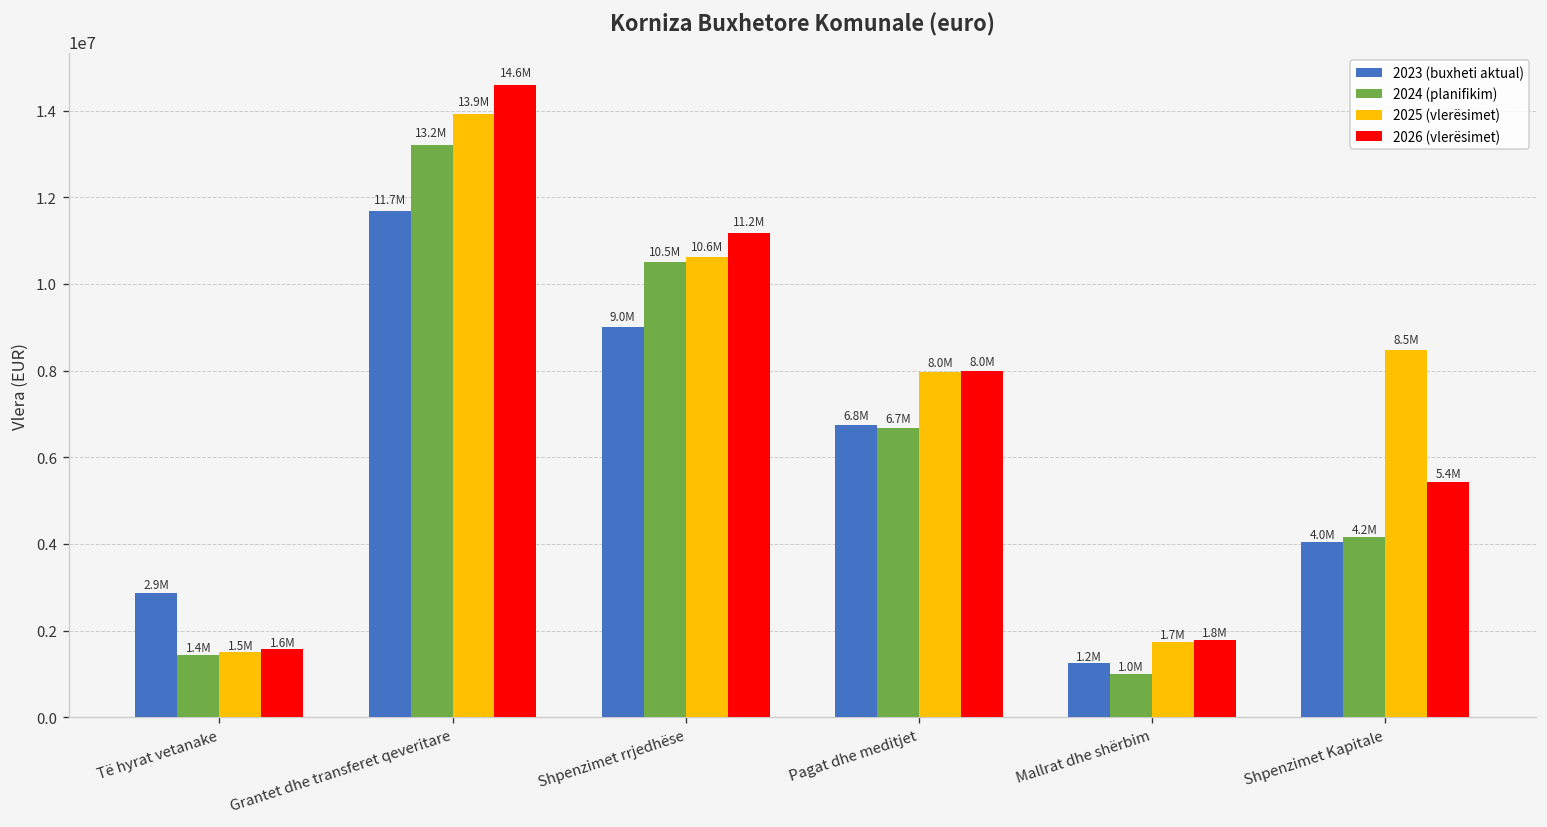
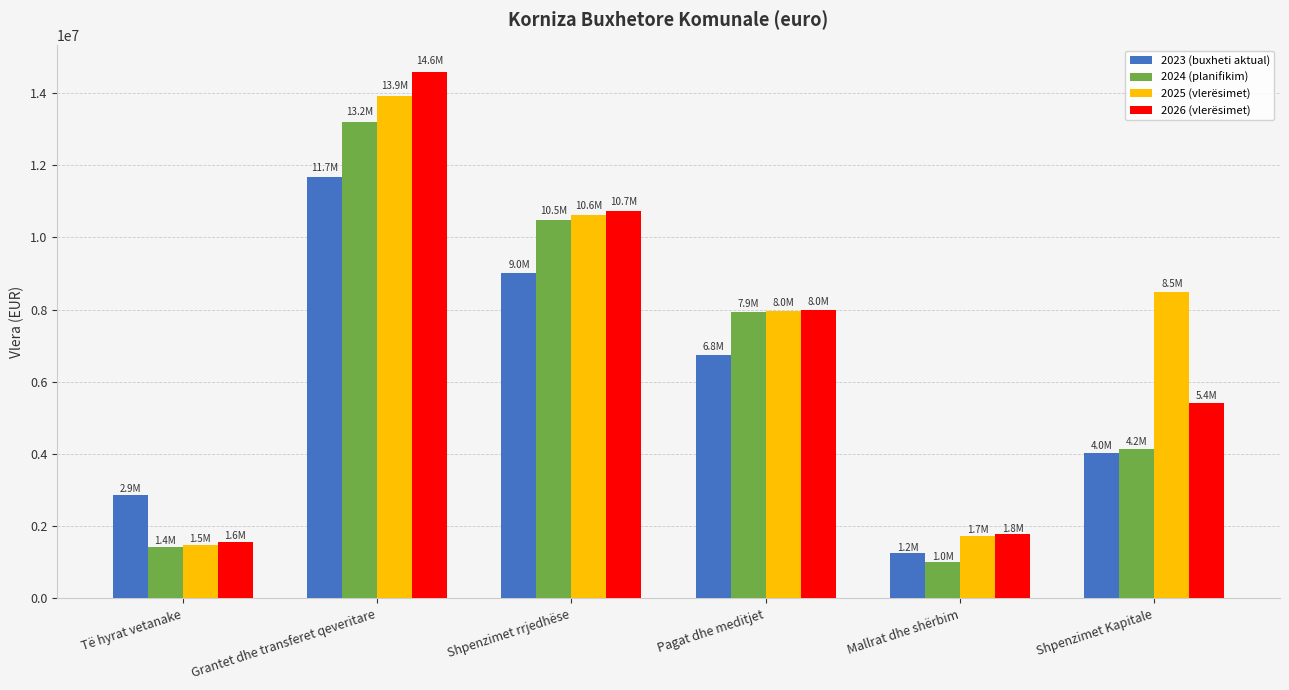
2026 (vlerësimet), Shpenzimet rrjedhëse: 11.2M -> 10.7M
2024 (planifikim), Pagat dhe meditjet: 6.7M -> 7.9M
